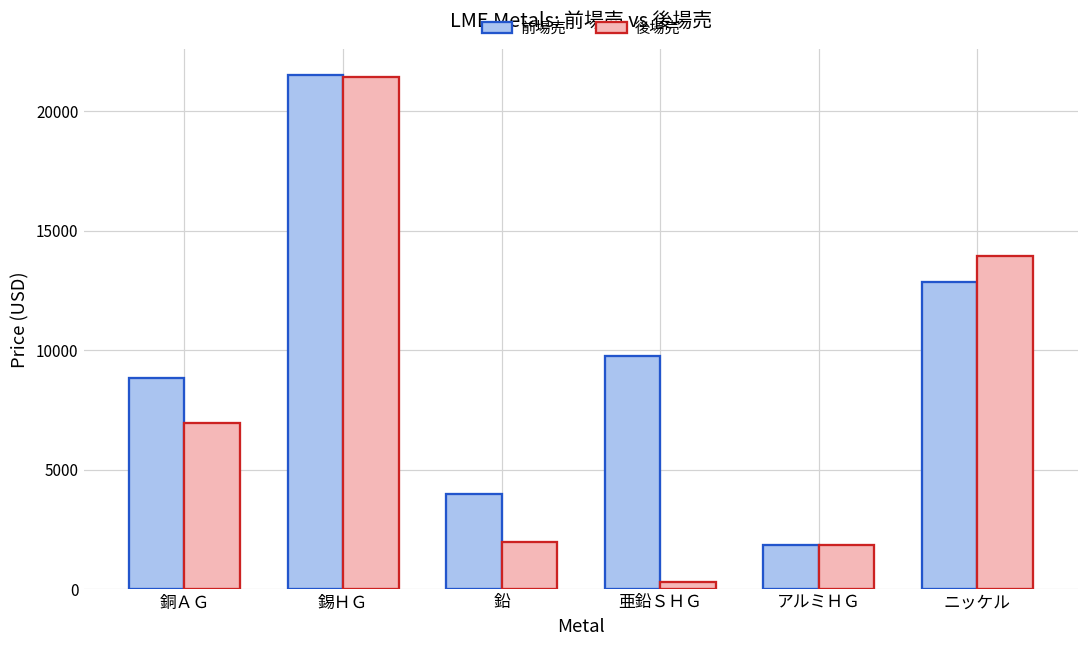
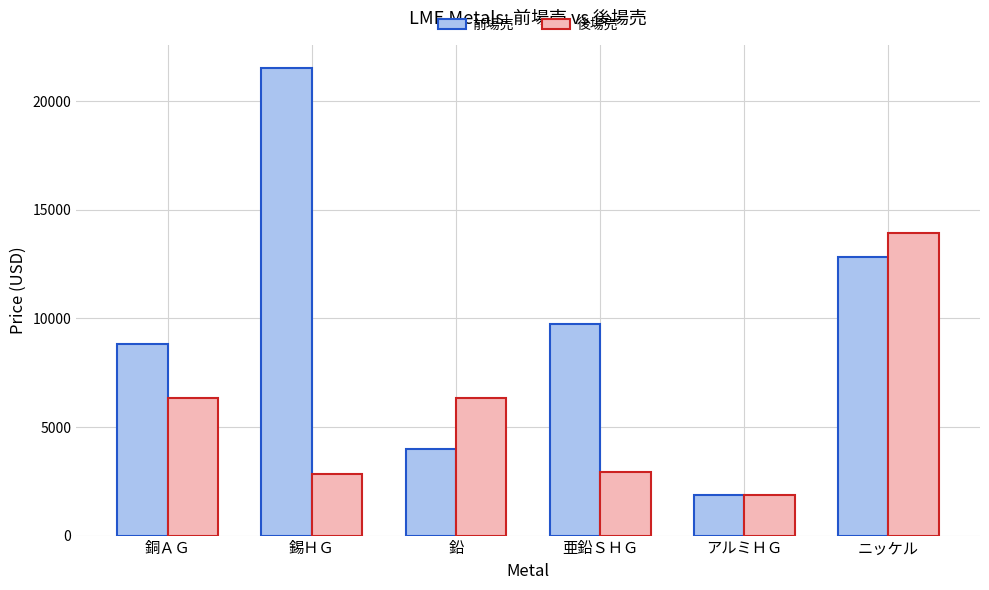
後場売, 銅ＡＧ: 7000 -> 6300
後場売, 錫ＨＧ: 21500 -> 2900
後場売, 鉛: 2000 -> 6300
後場売, 亜鉛ＳＨＧ: 300 -> 2900
